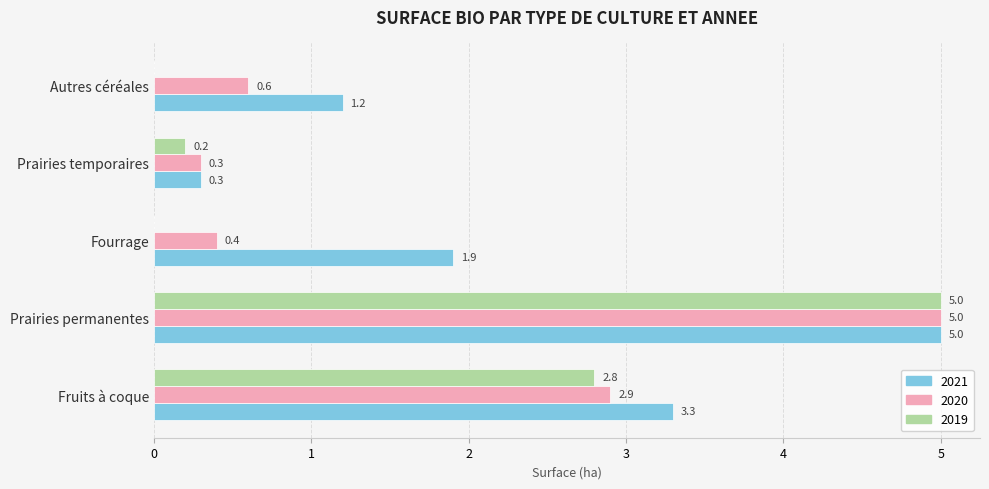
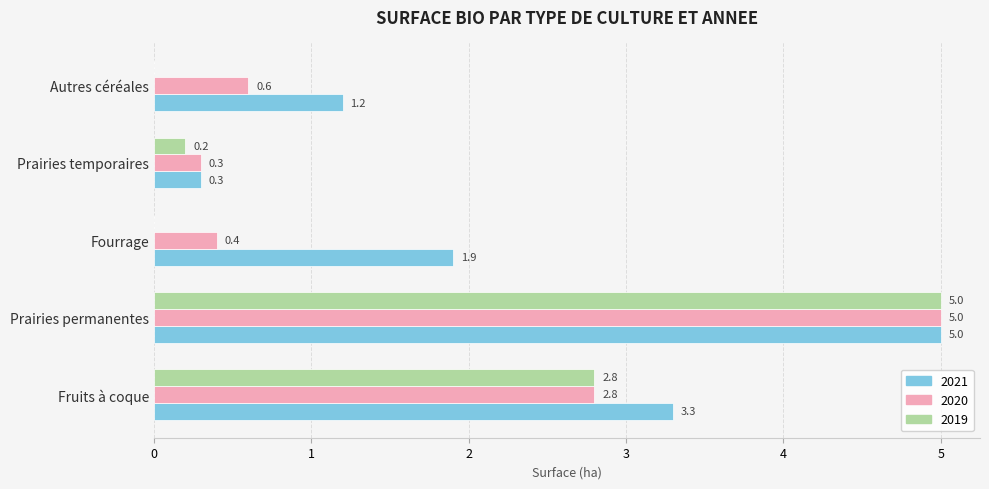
2020, Fruits à coque: 2.9 -> 2.8
